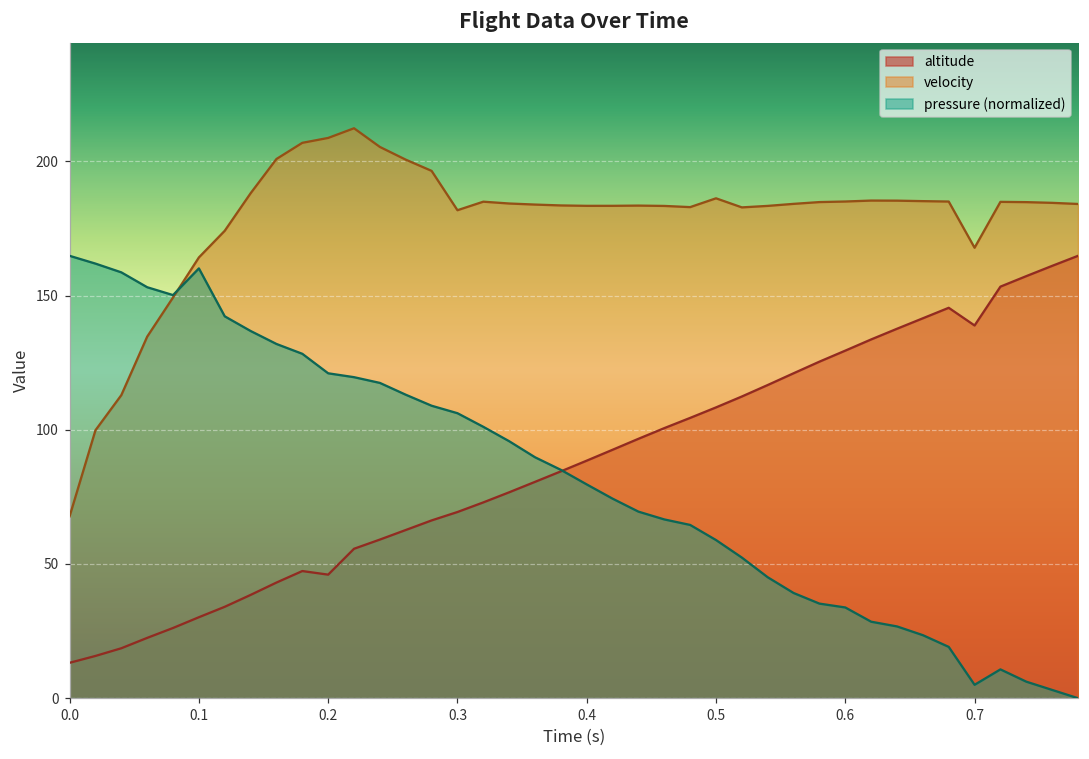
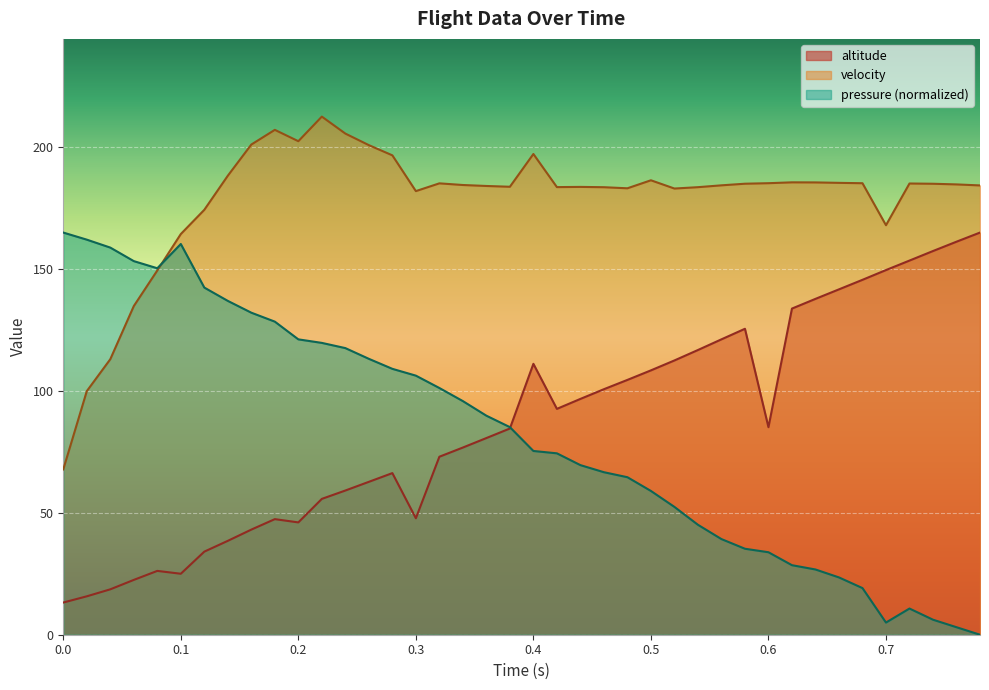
altitude, 0.1: 30 -> 25
velocity, 0.2: 209 -> 202
altitude, 0.3: 69 -> 48
altitude, 0.4: 89 -> 111
velocity, 0.4: 183 -> 197
pressure (normalized), 0.4: 80 -> 75
altitude, 0.6: 129 -> 85
altitude, 0.7: 139 -> 149
